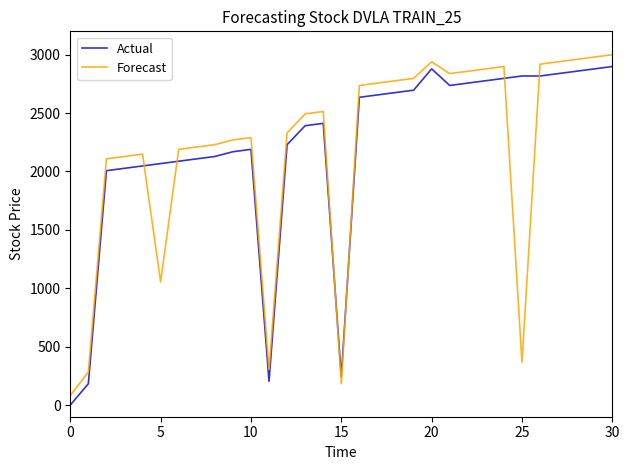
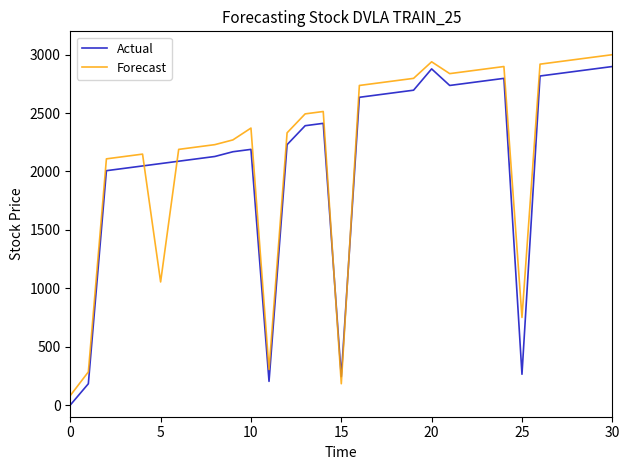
Forecast, 10: 2290 -> 2370
Actual, 25: 2820 -> 260
Forecast, 25: 360 -> 750
